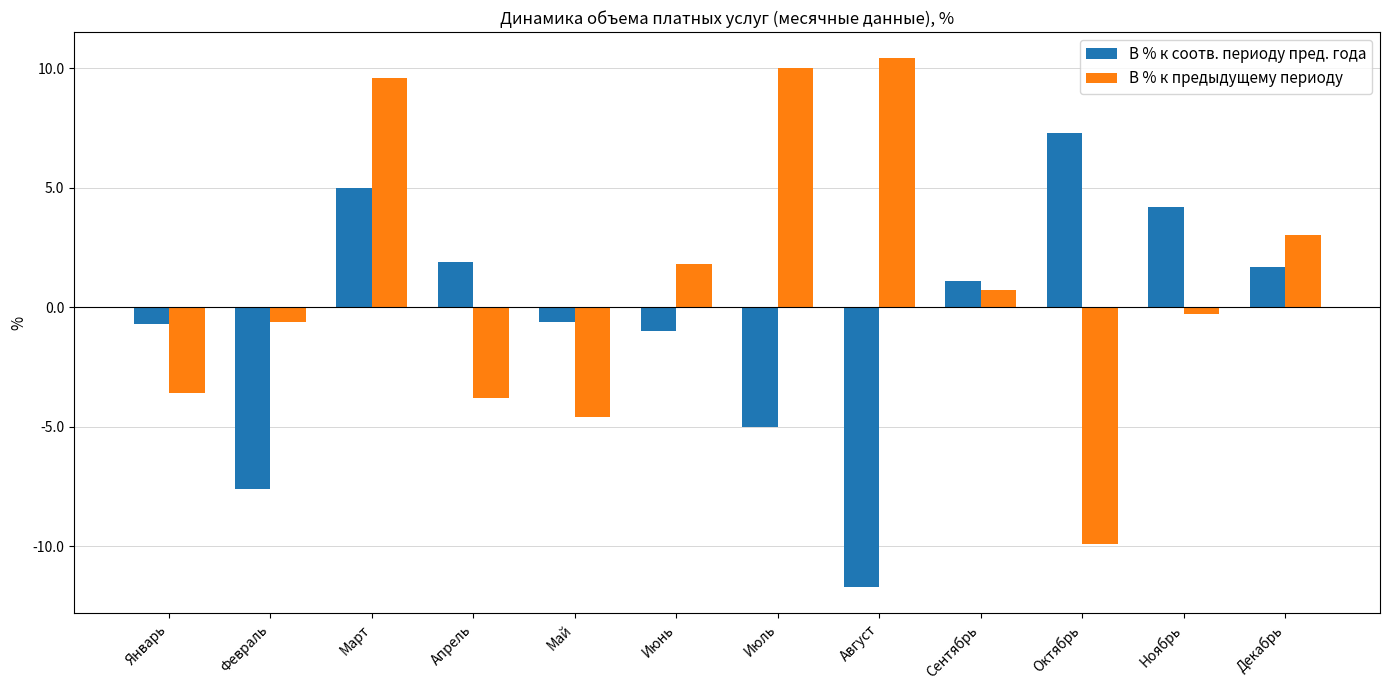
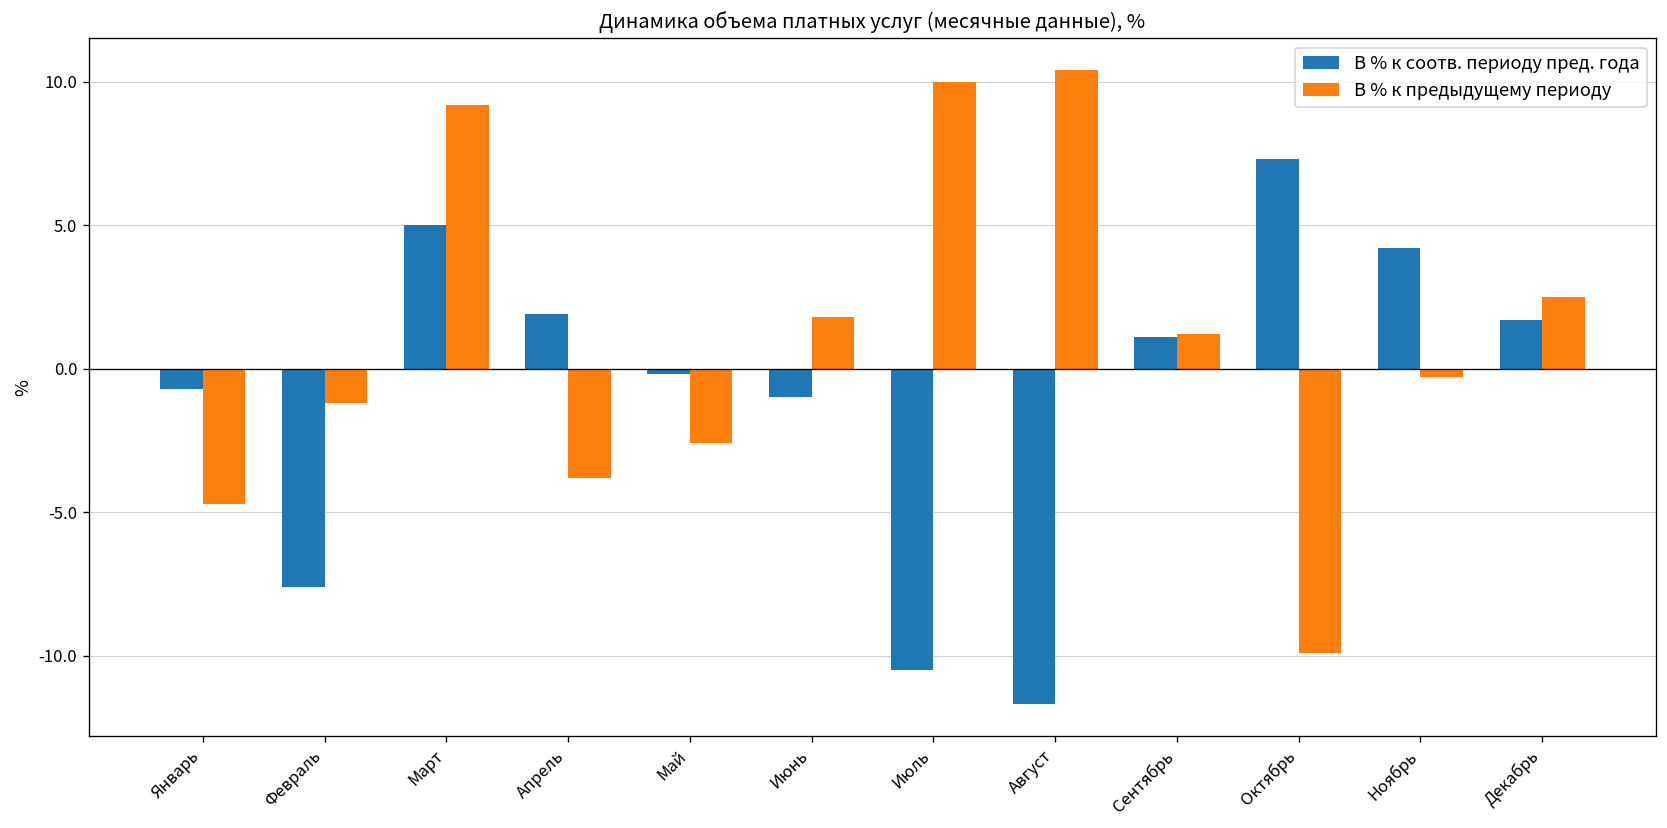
В % к предыдущему периоду, Январь: -3.6 -> -4.7
В % к предыдущему периоду, Февраль: -0.6 -> -1.2
В % к предыдущему периоду, Март: 9.6 -> 9.2
В % к соотв. периоду пред. года, Май: -0.6 -> -0.2
В % к предыдущему периоду, Май: -4.6 -> -2.6
В % к соотв. периоду пред. года, Июль: -5.0 -> -10.5
В % к предыдущему периоду, Сентябрь: 0.7 -> 1.2
В % к предыдущему периоду, Декабрь: 3.0 -> 2.5
